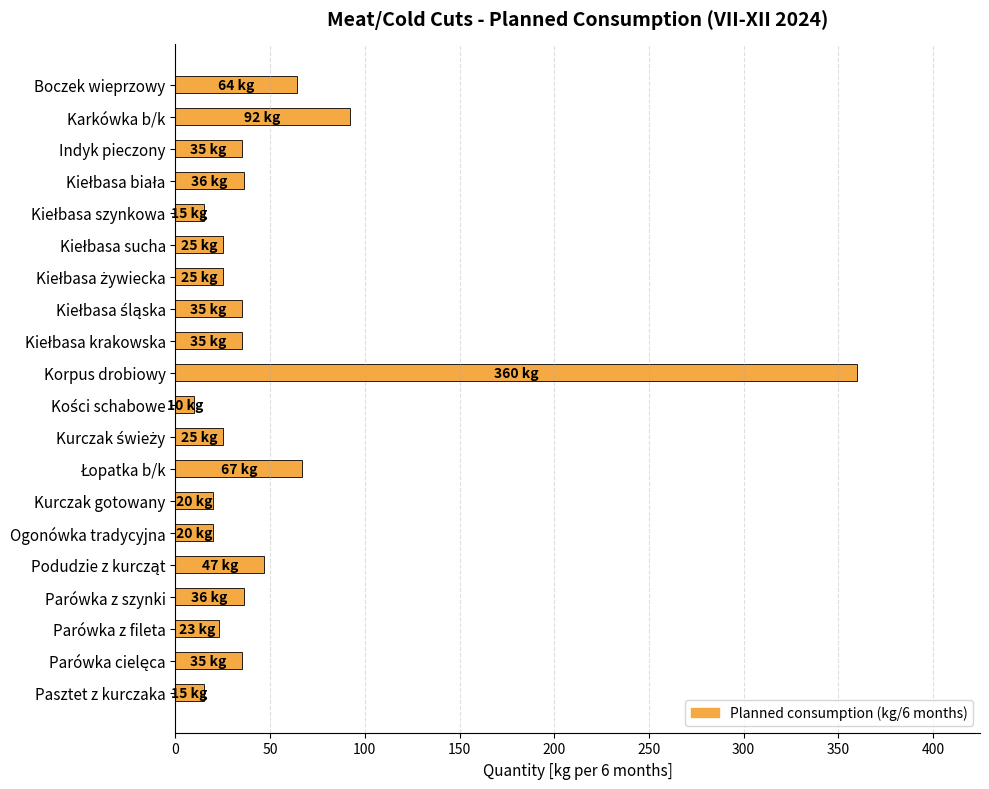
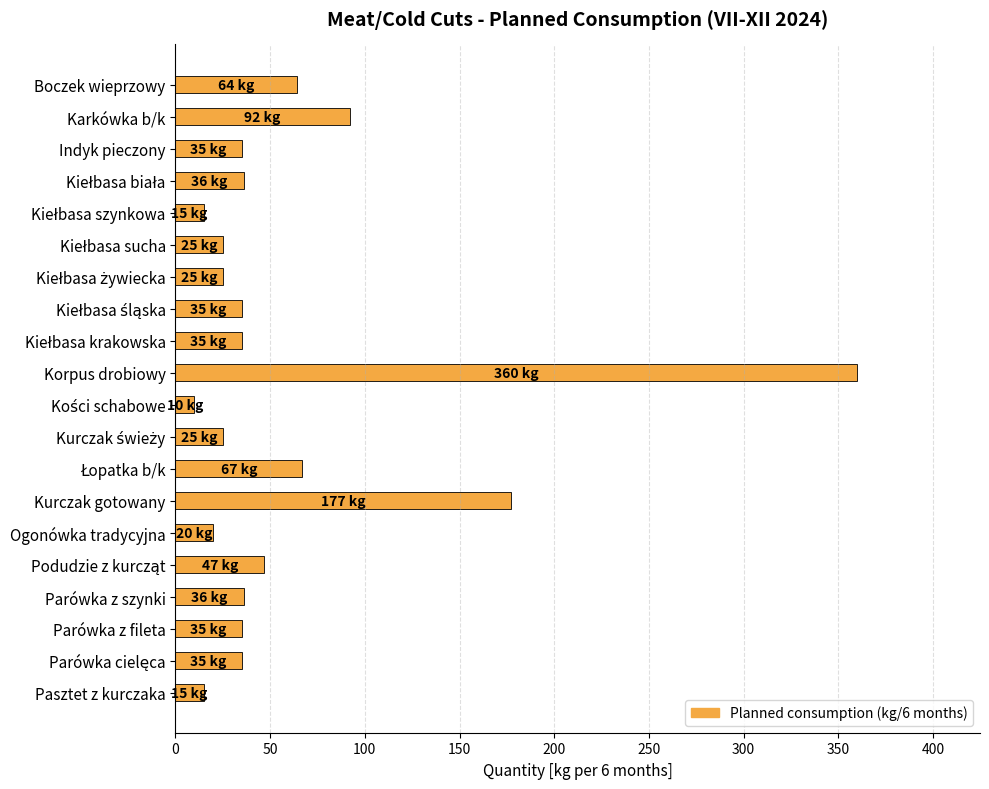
Kurczak gotowany: 20 -> 177
Parówka z fileta: 23 -> 35
